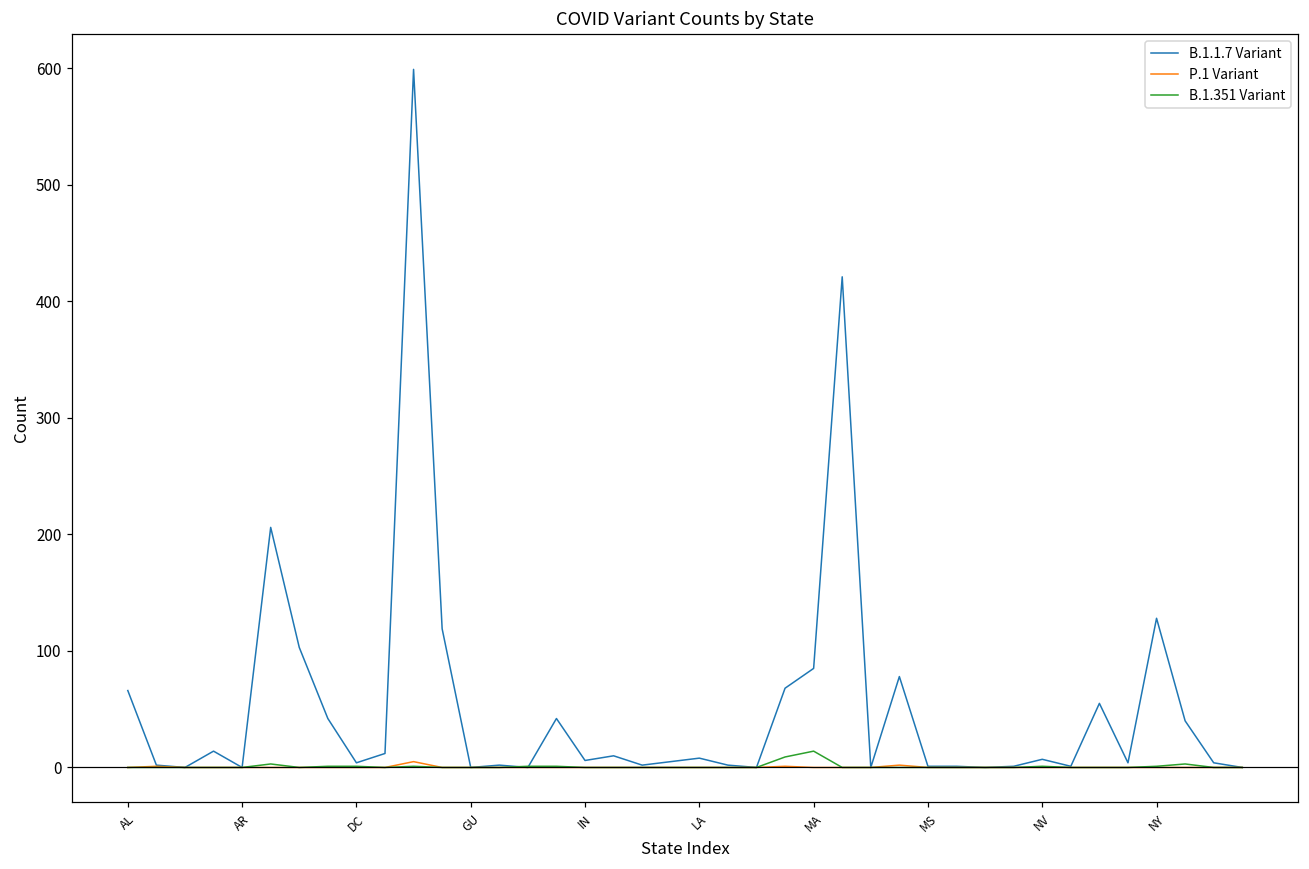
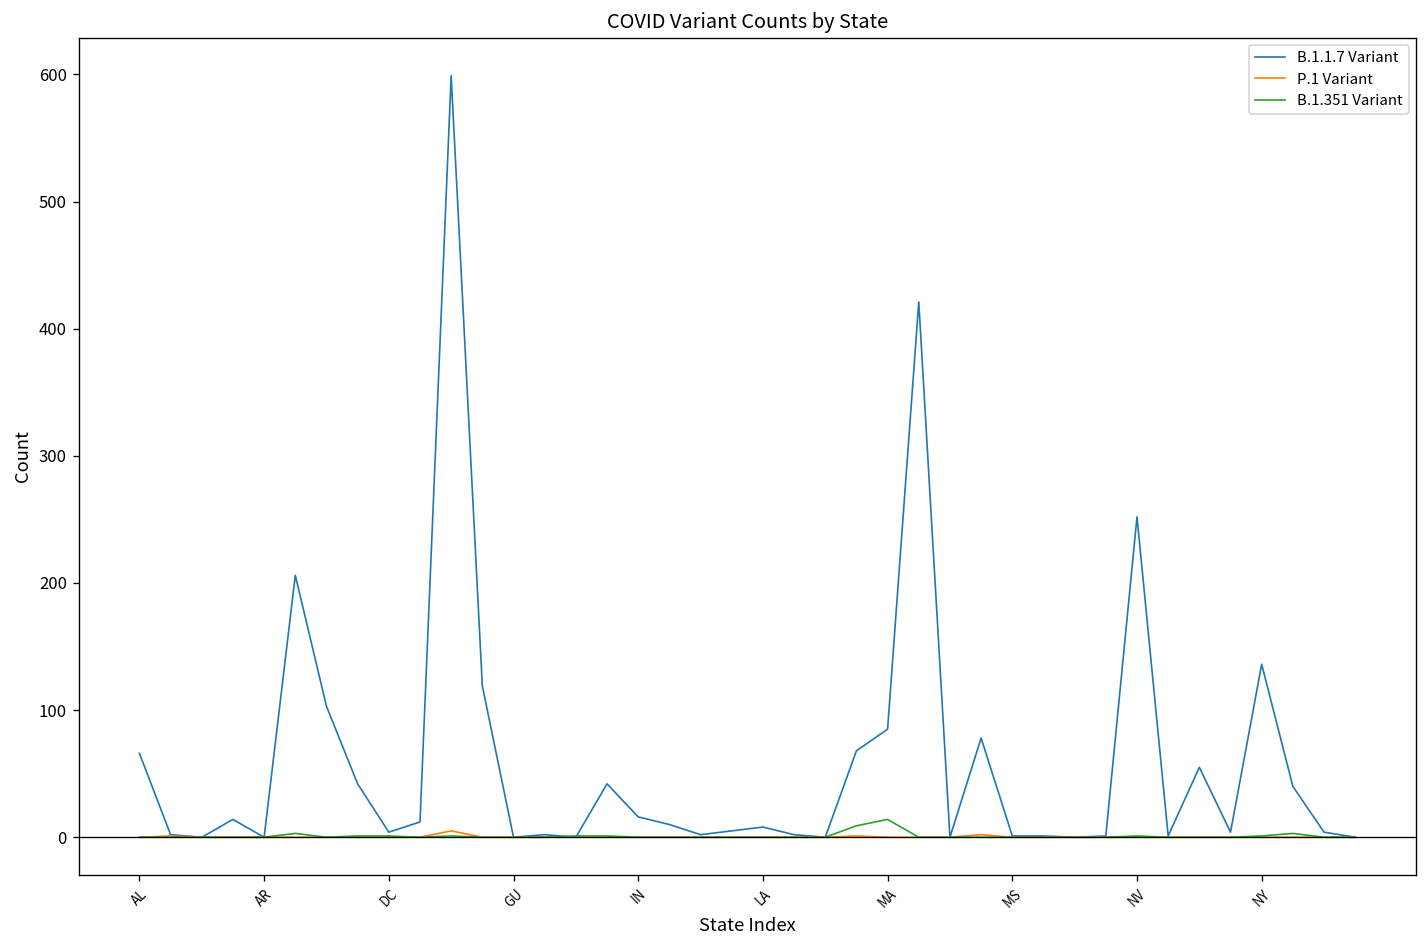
B.1.1.7 Variant, IN: 6 -> 16
B.1.1.7 Variant, NV: 7 -> 252
B.1.1.7 Variant, NY: 128 -> 136
